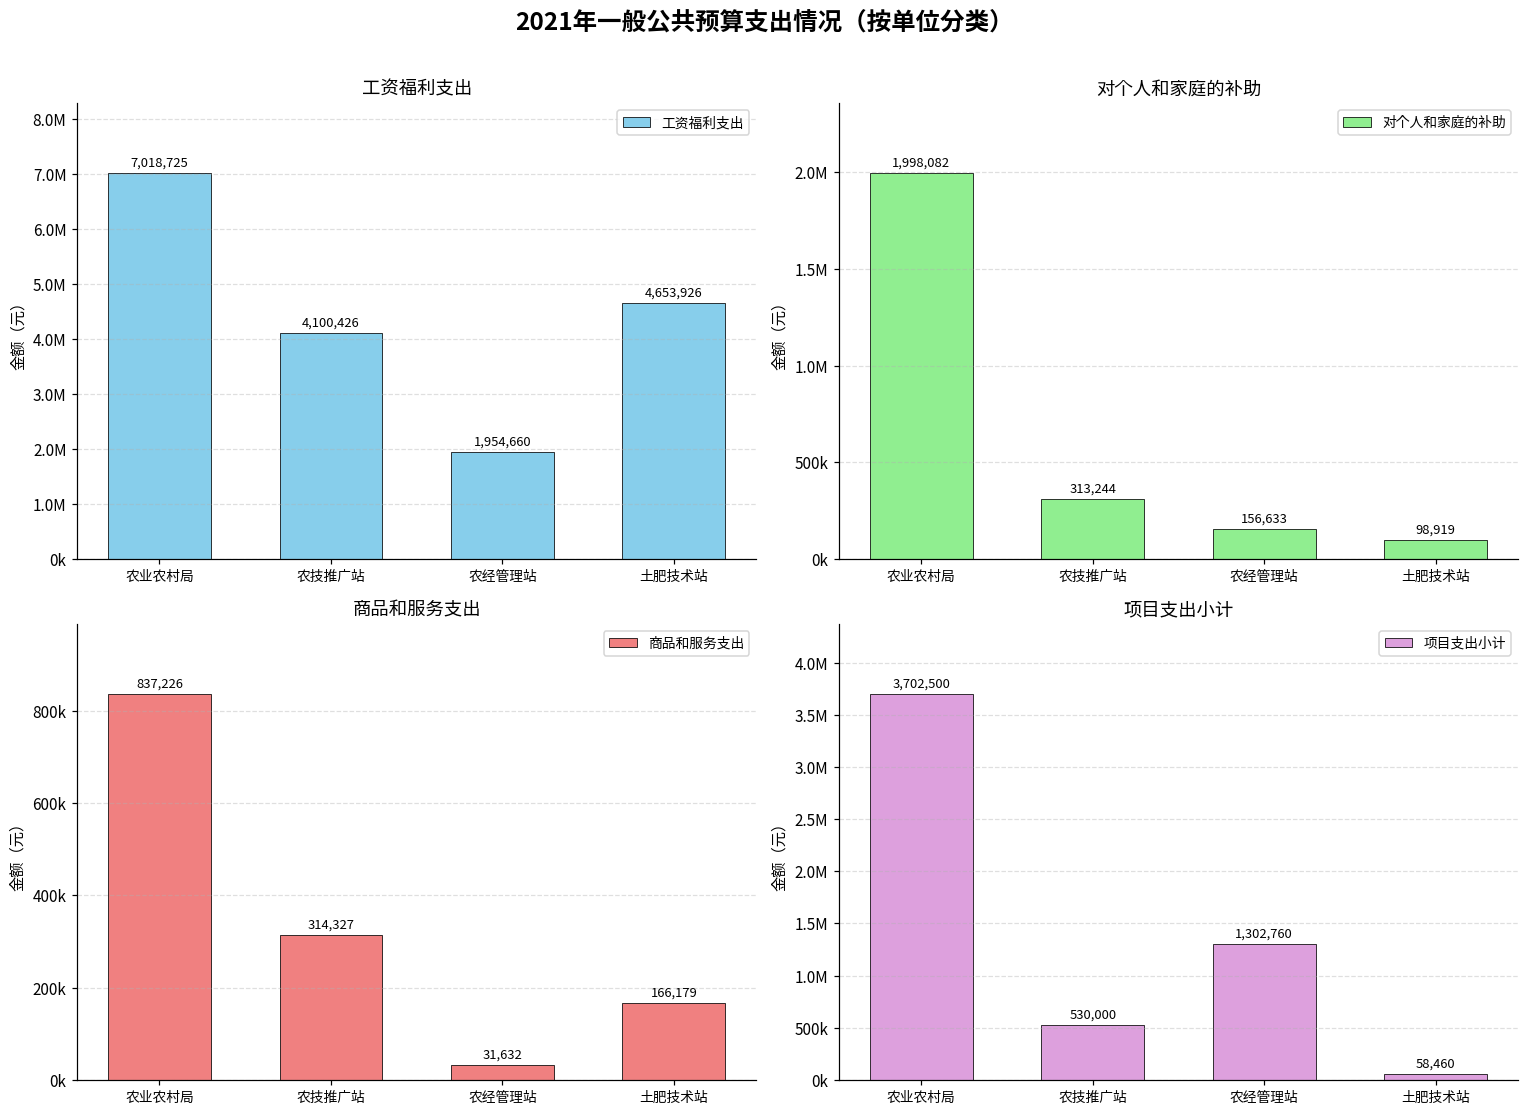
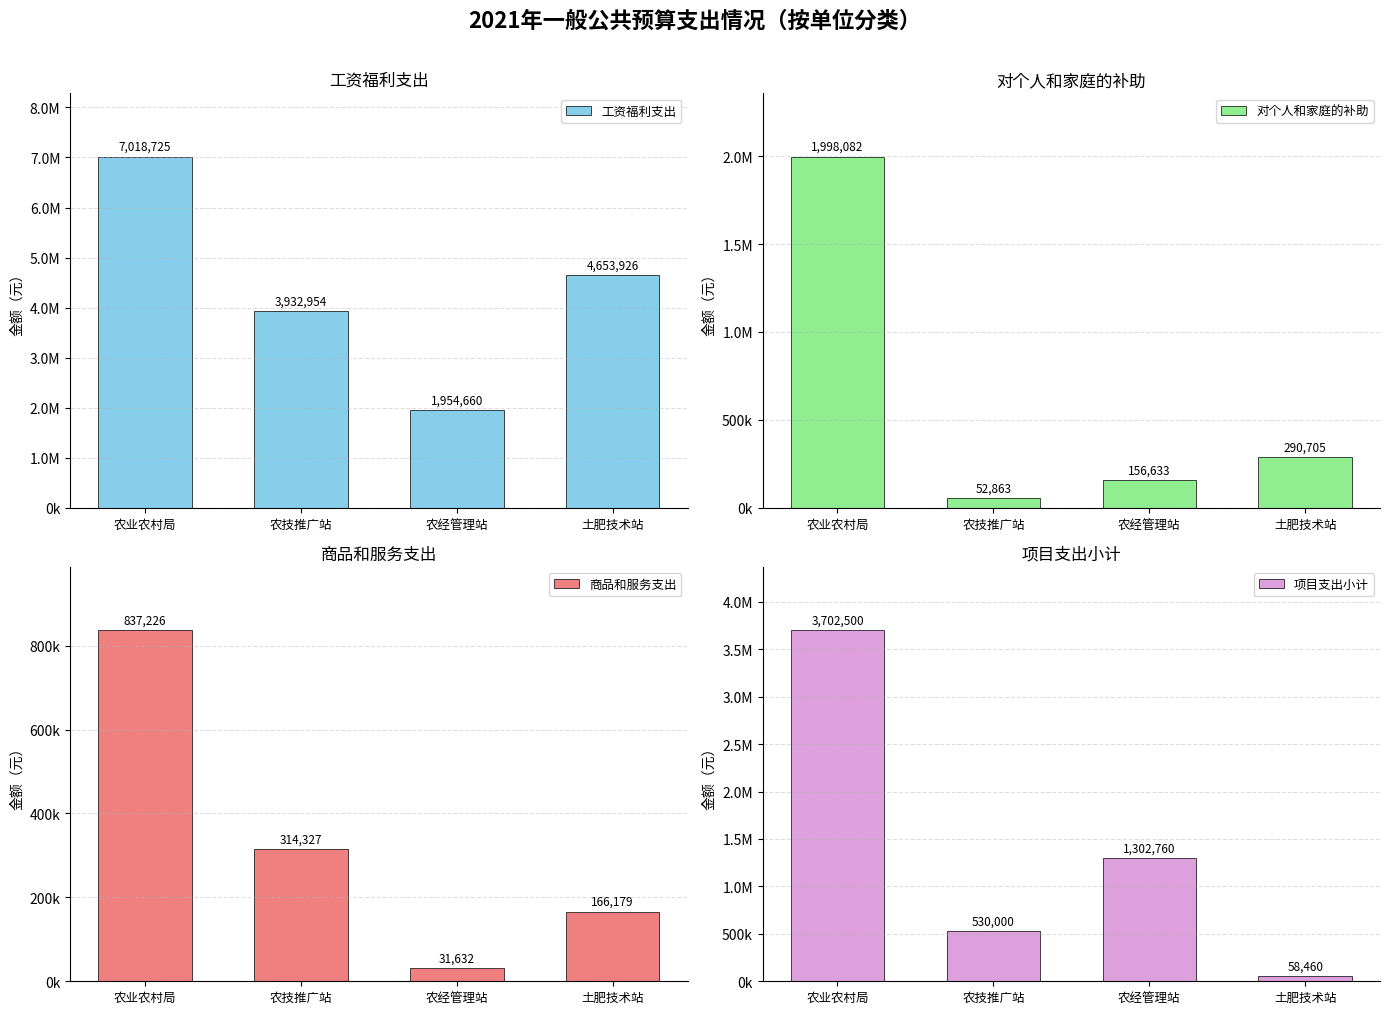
工资福利支出, 农技推广站: 4,100,426 -> 3,932,954
对个人和家庭的补助, 农技推广站: 313,244 -> 52,863
对个人和家庭的补助, 土肥技术站: 98,919 -> 290,705
